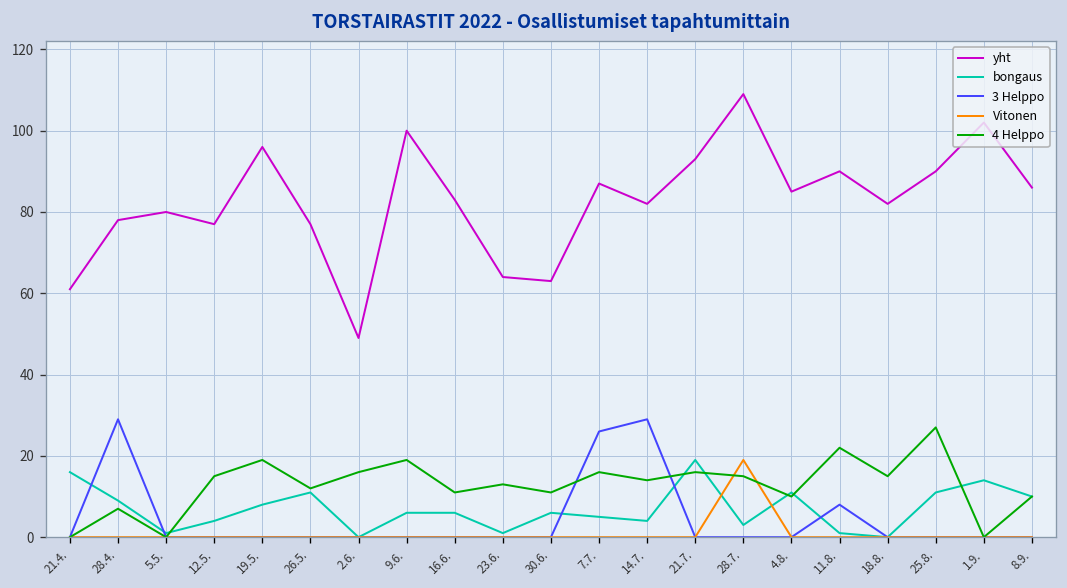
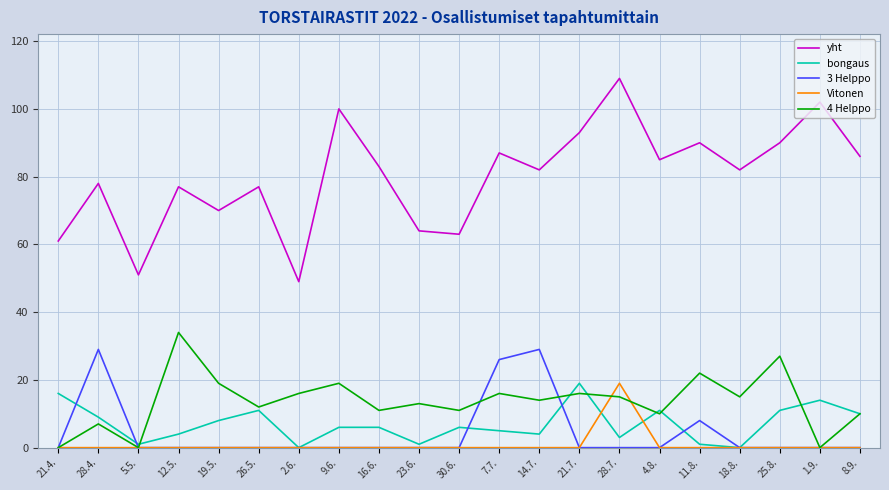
yht, 5.5.: 80 -> 51
4 Helppo, 12.5.: 15 -> 34
yht, 19.5.: 96 -> 70
